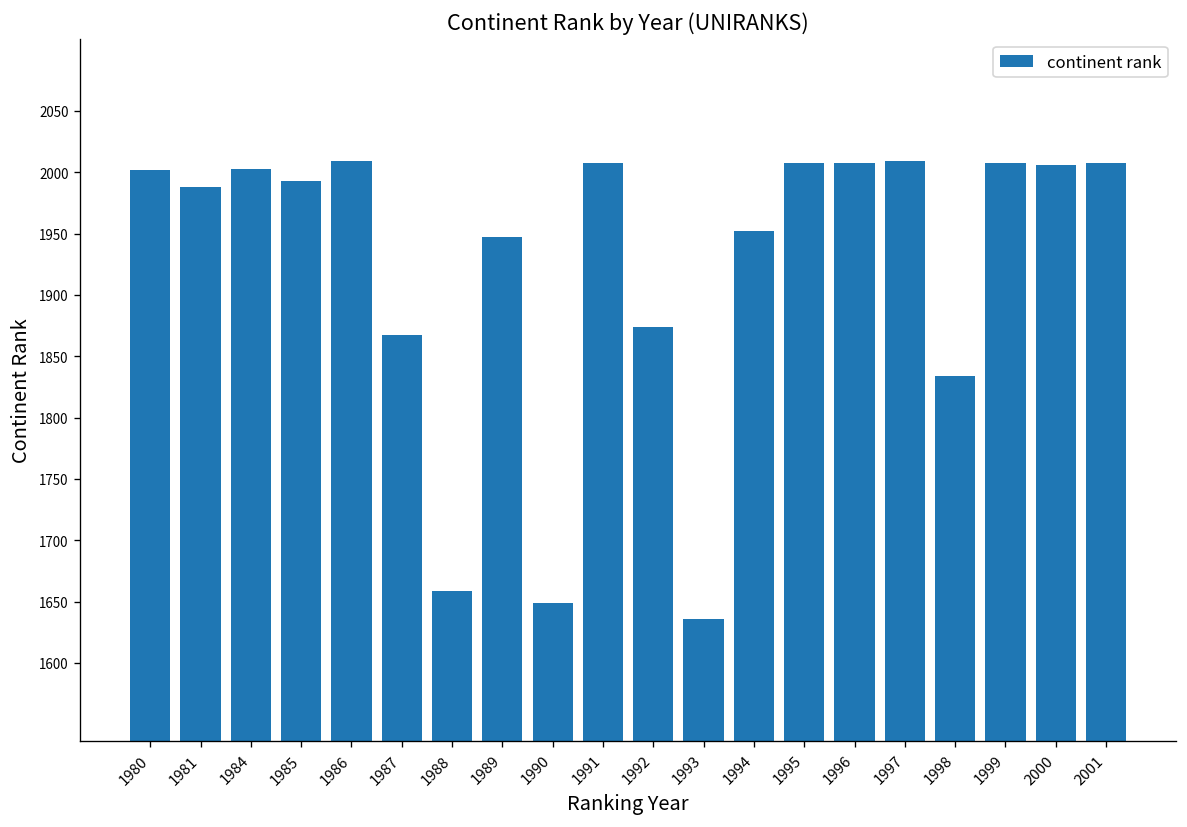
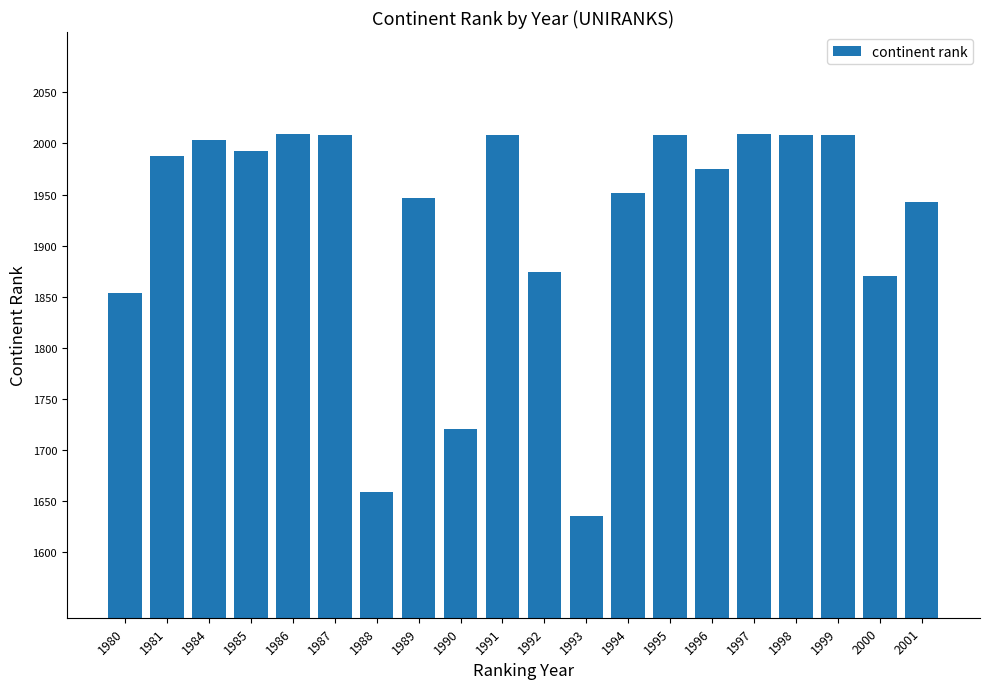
1980: 2002 -> 1854
1987: 1867 -> 2008
1990: 1649 -> 1721
1996: 2008 -> 1975
1998: 1834 -> 2008
2000: 2006 -> 1870
2001: 2008 -> 1943
